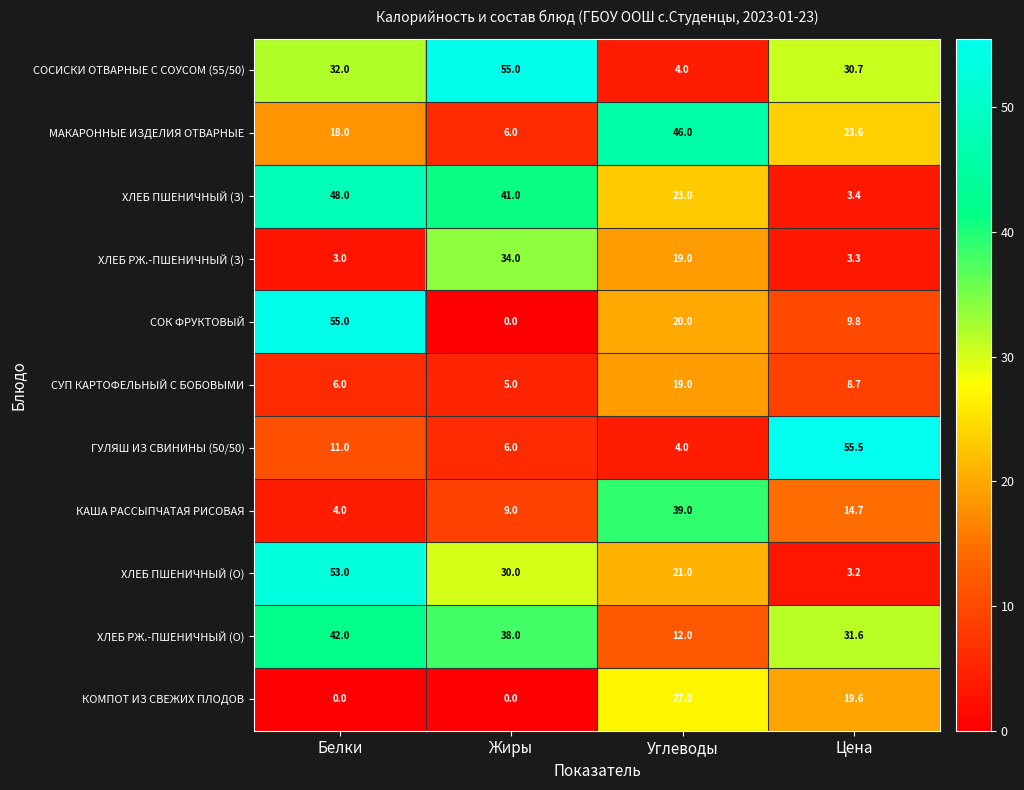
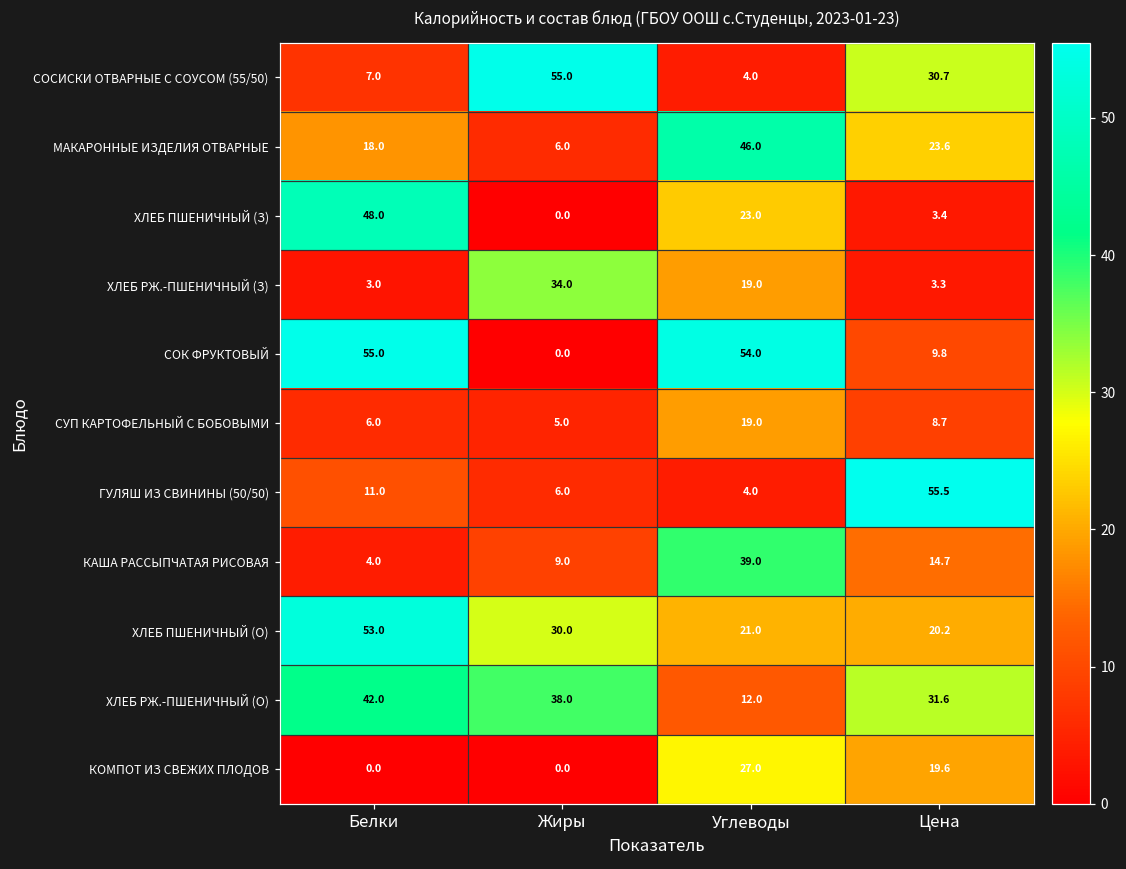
СОСИСКИ ОТВАРНЫЕ С СОУСОМ (55/50), Белки: 32.0 -> 7.0
ХЛЕБ ПШЕНИЧНЫЙ (З), Жиры: 41.0 -> 0.0
СОК ФРУКТОВЫЙ, Углеводы: 20.0 -> 54.0
ХЛЕБ ПШЕНИЧНЫЙ (О), Цена: 3.2 -> 20.2
